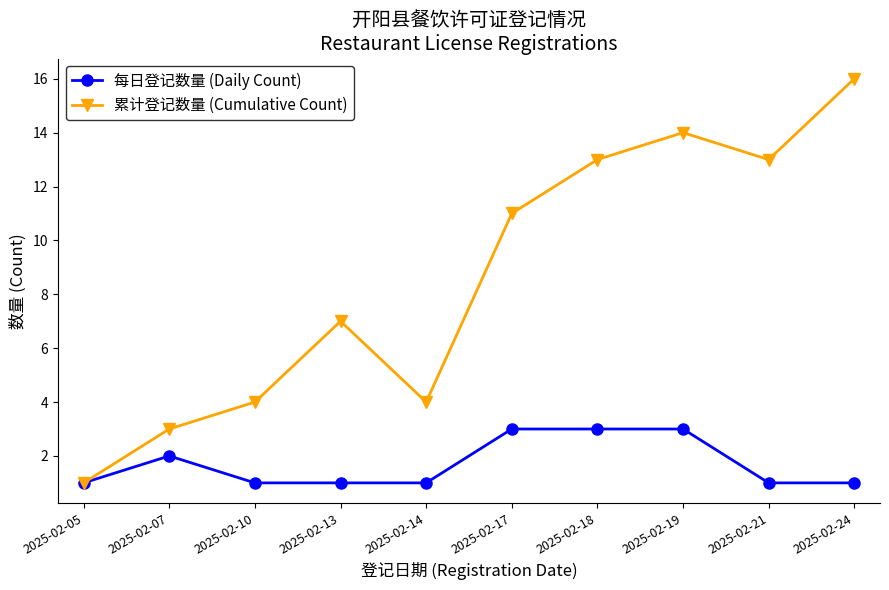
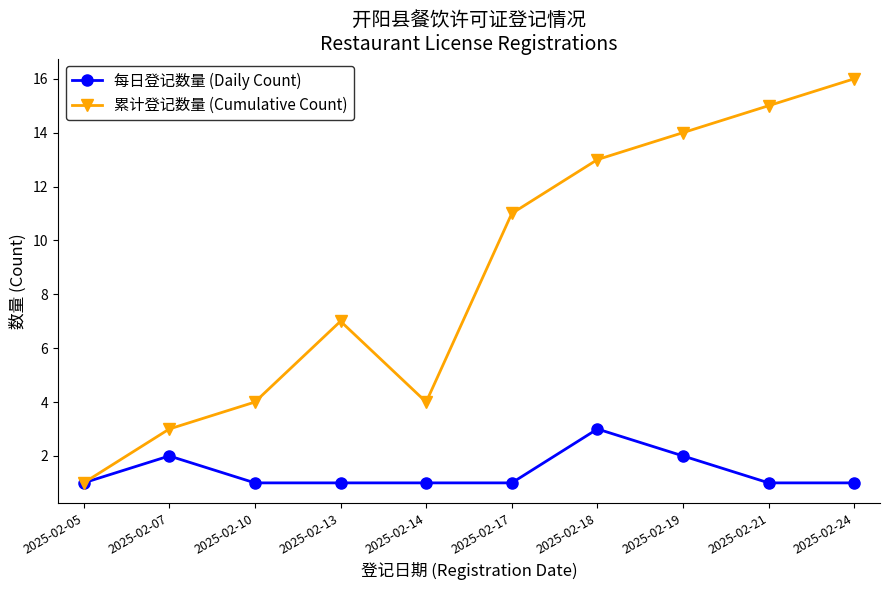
每日登记数量 (Daily Count), 2025-02-17: 3 -> 1
每日登记数量 (Daily Count), 2025-02-19: 3 -> 2
累计登记数量 (Cumulative Count), 2025-02-21: 13 -> 15
